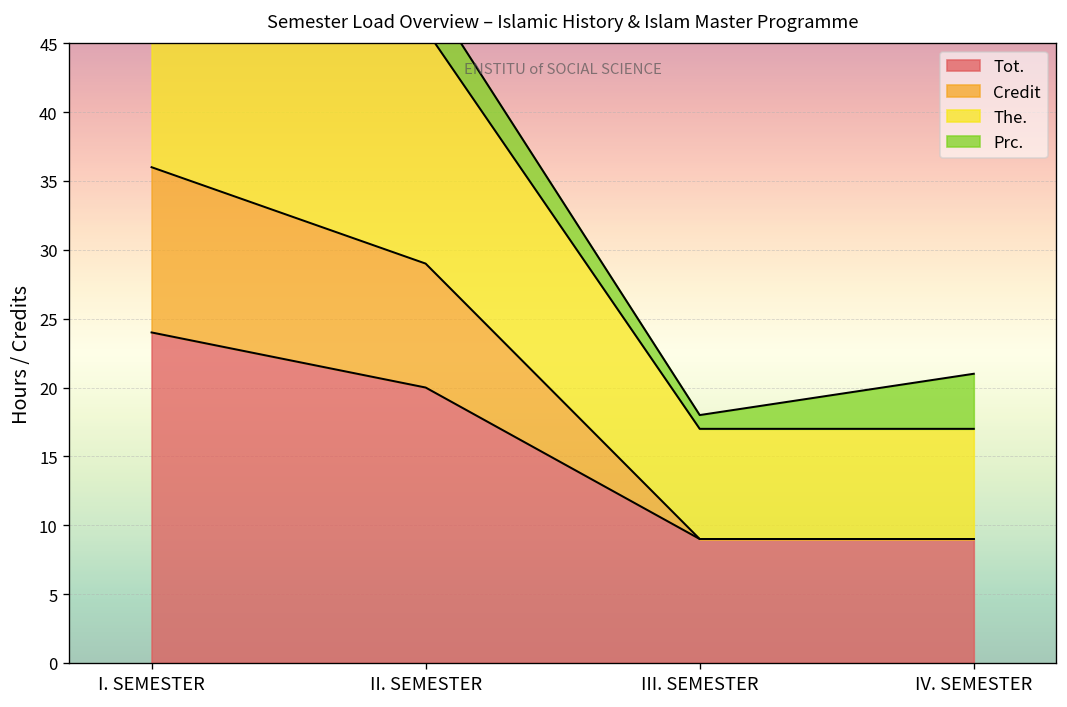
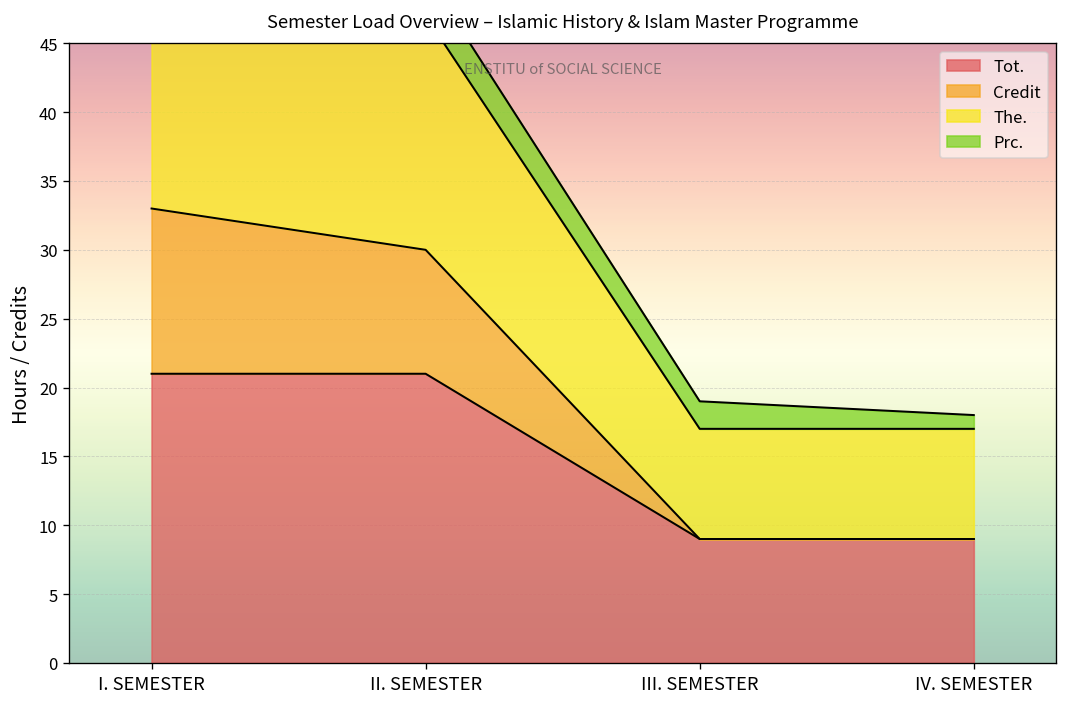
Tot., I. SEMESTER: 24 -> 21
Tot., II. SEMESTER: 20 -> 21
Prc., III. SEMESTER: 1 -> 2
Prc., IV. SEMESTER: 4 -> 1
